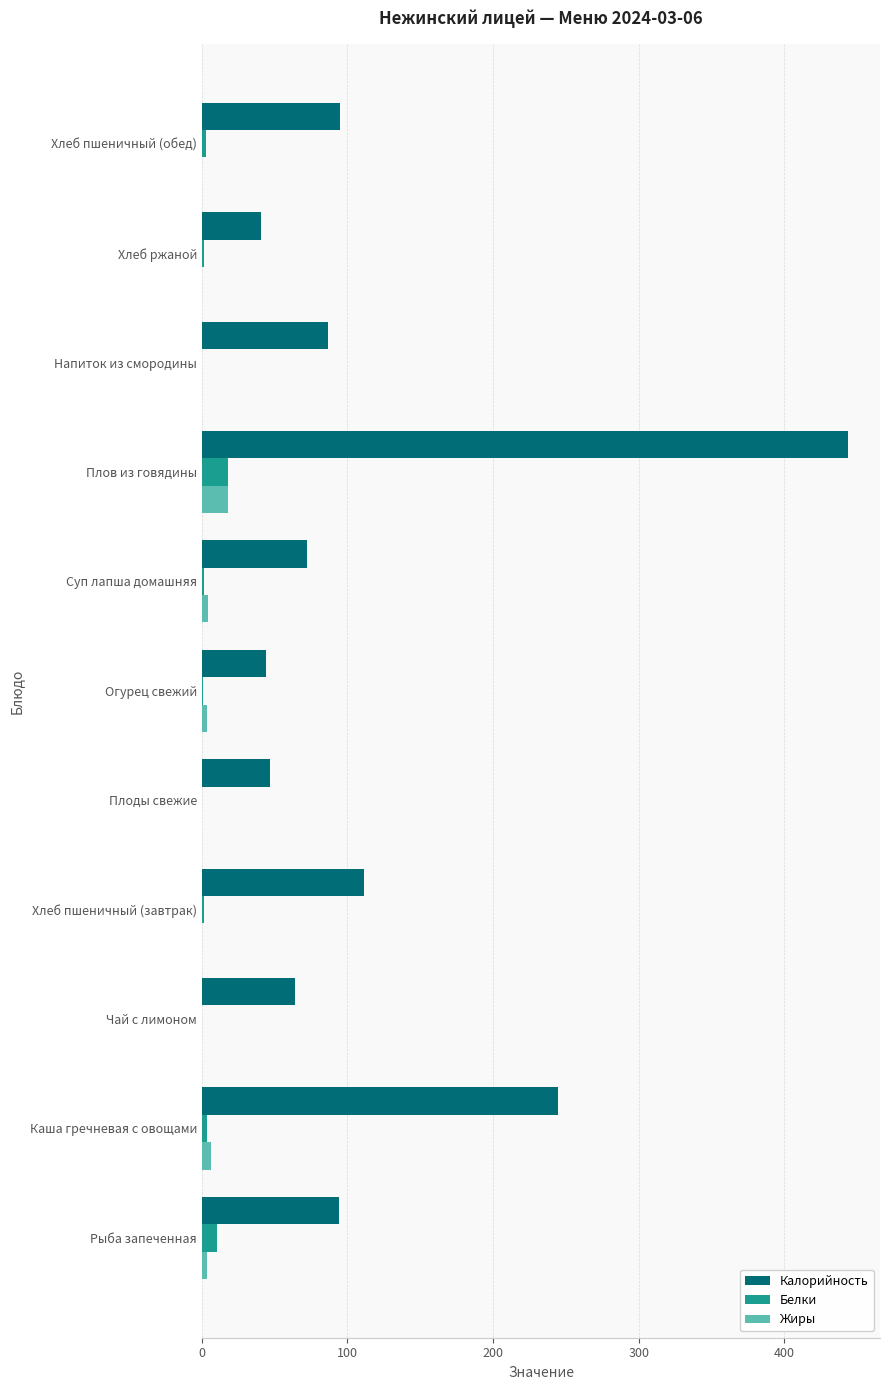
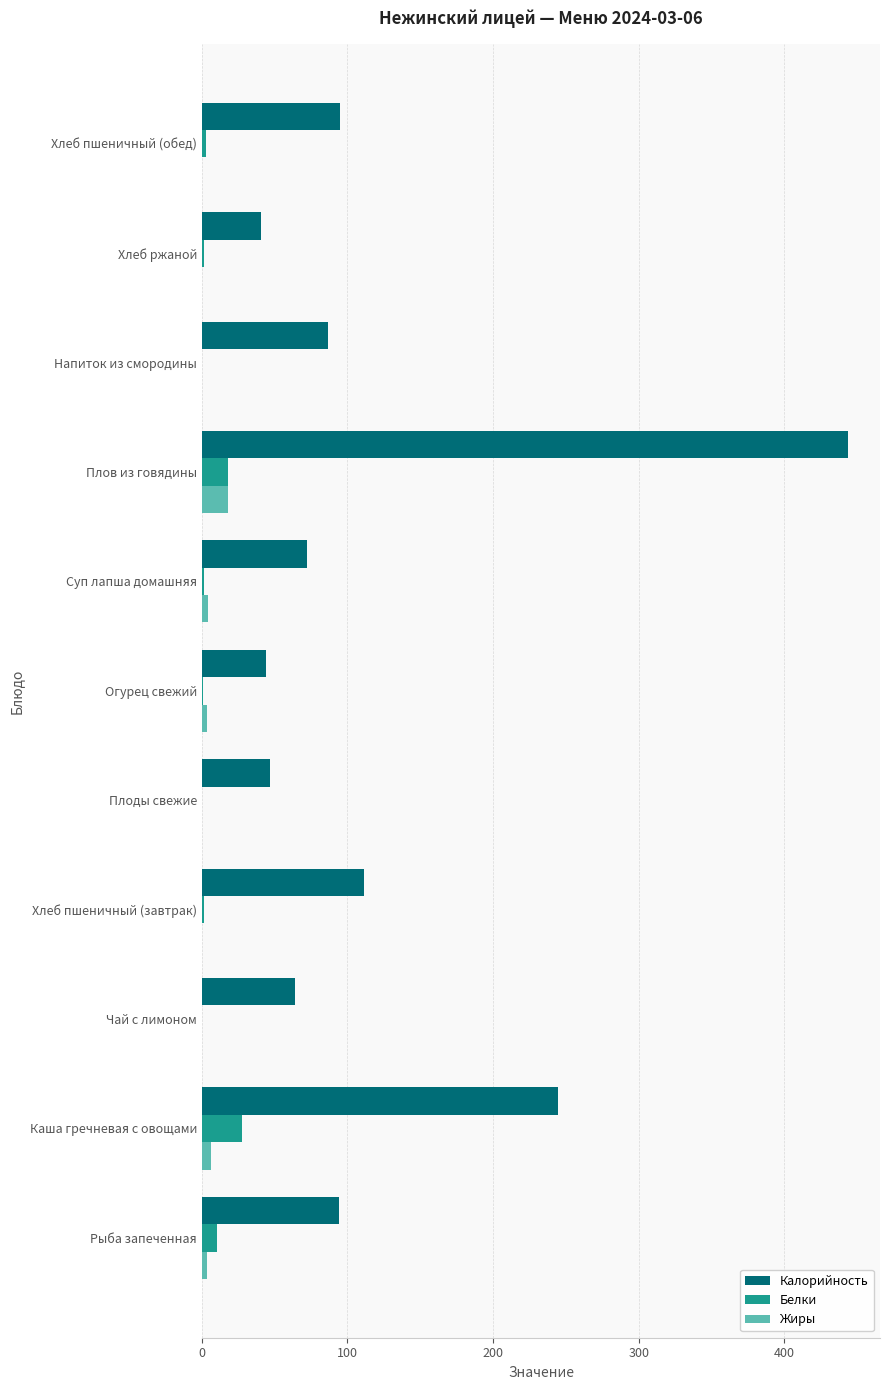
Белки, Каша гречневая с овощами: 4 -> 28
